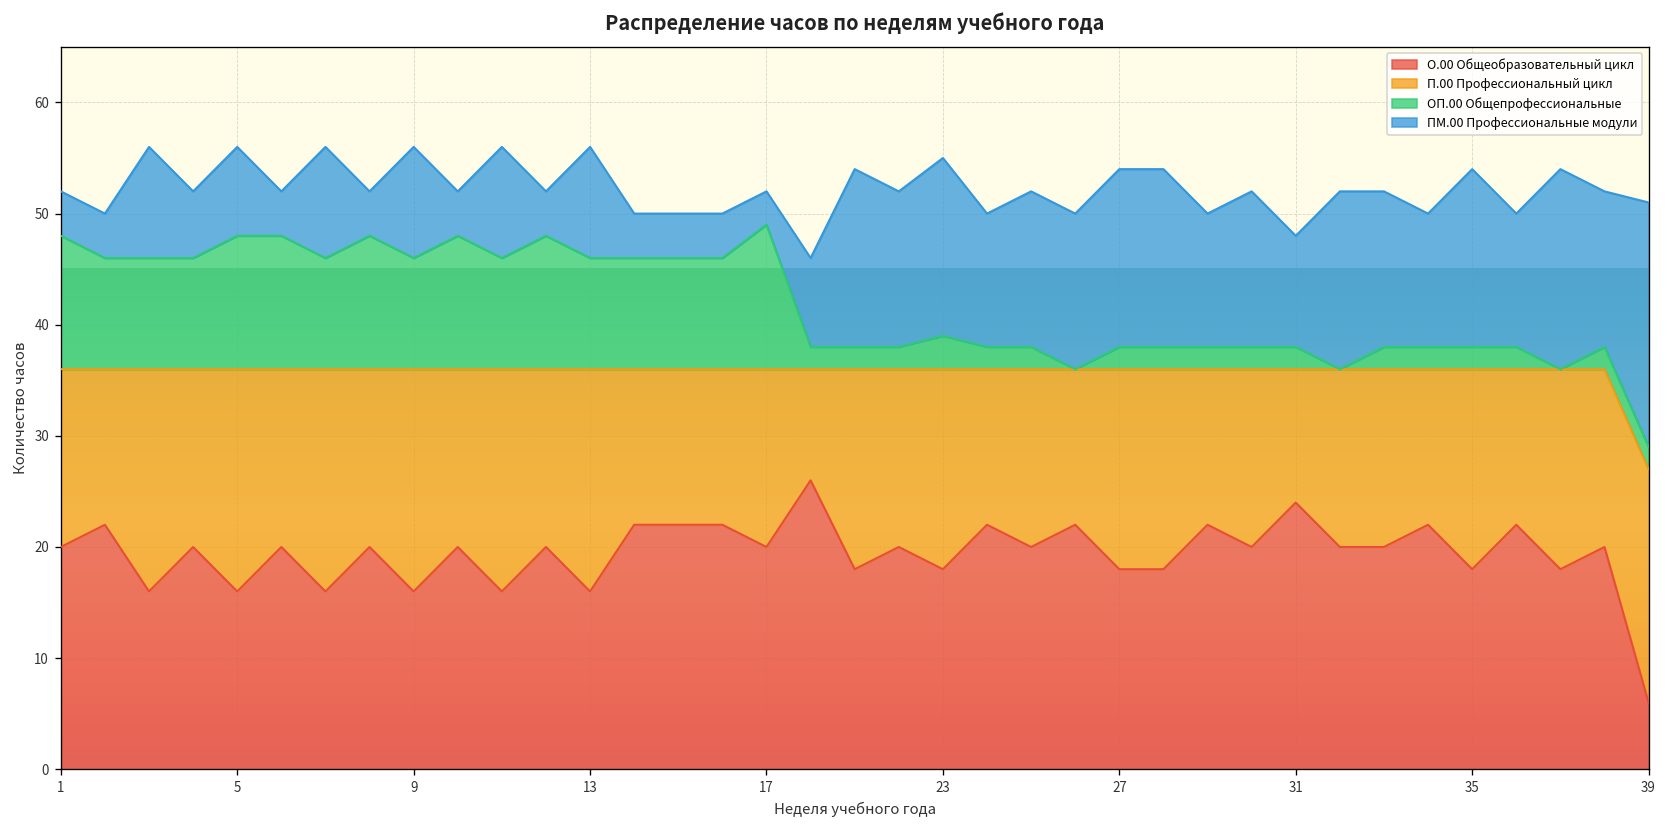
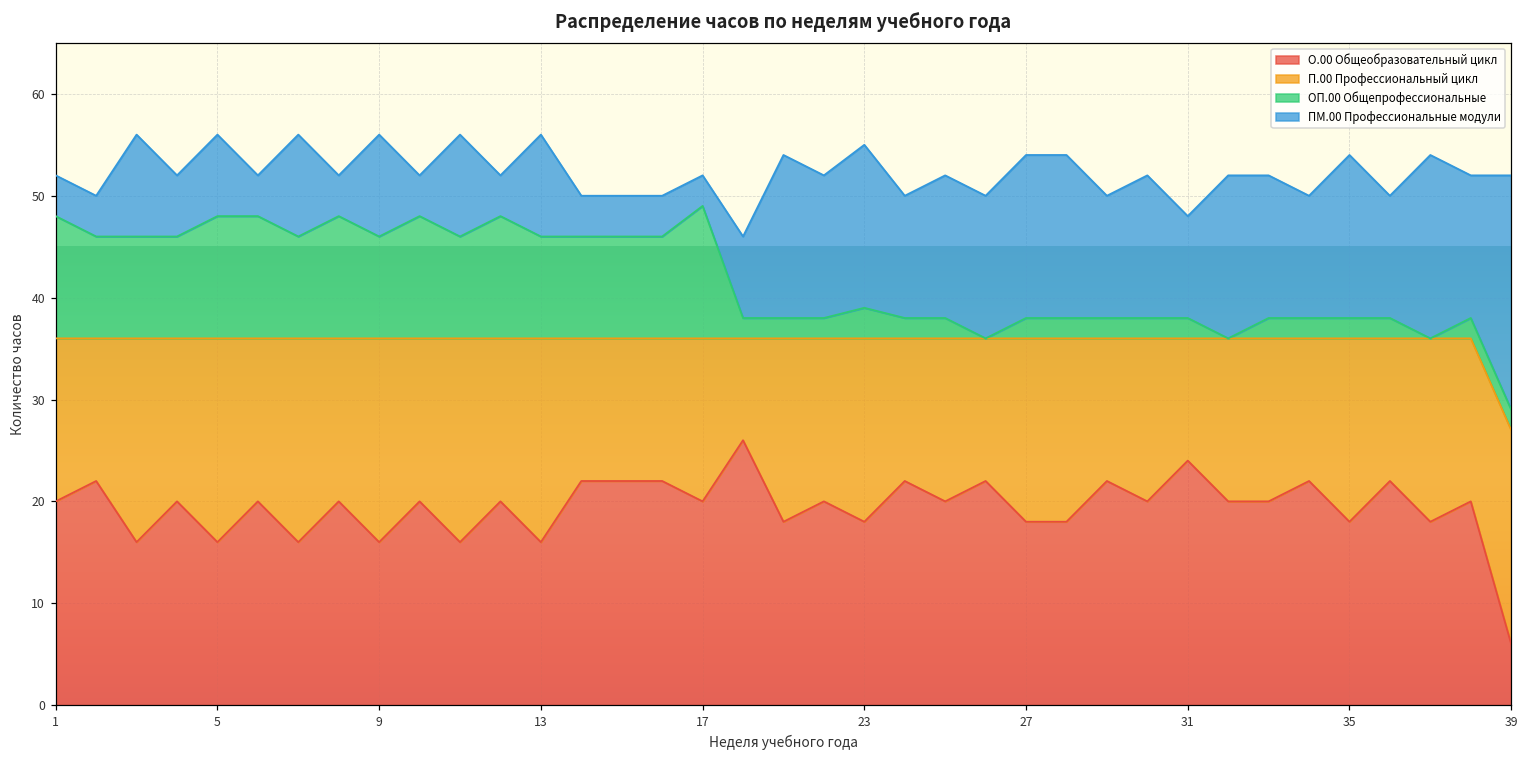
ПМ.00 Профессиональные модули, 39: 22 -> 23
